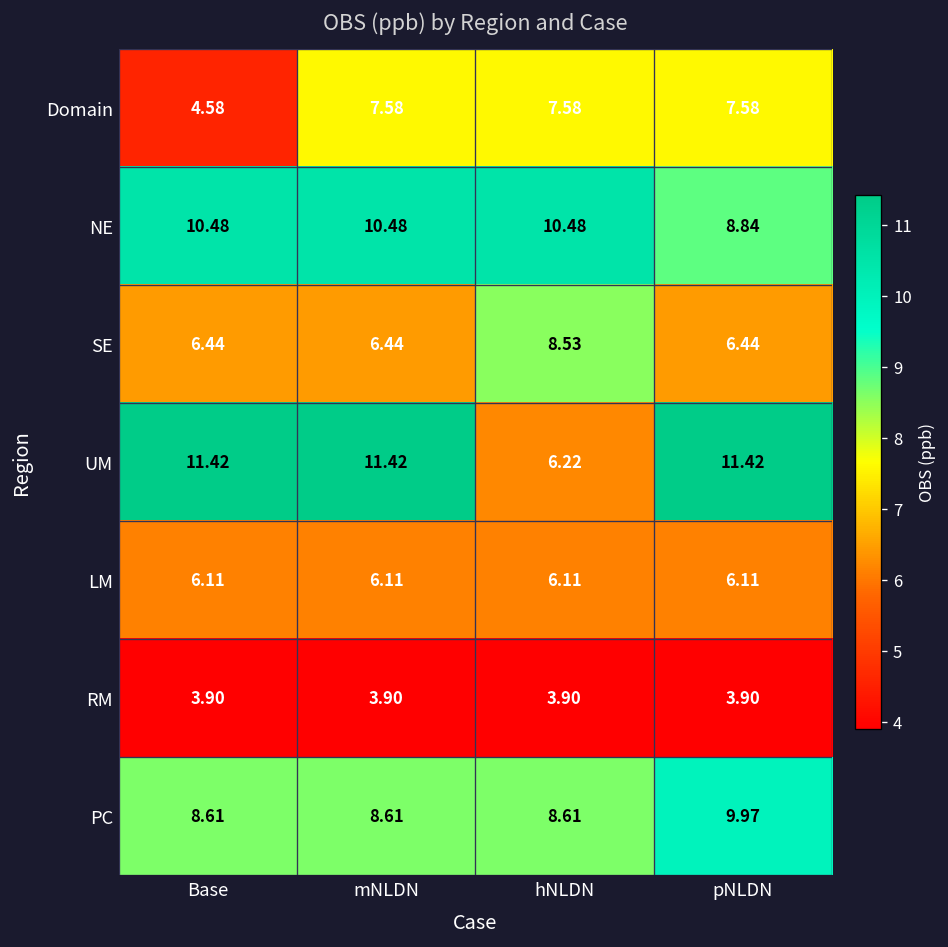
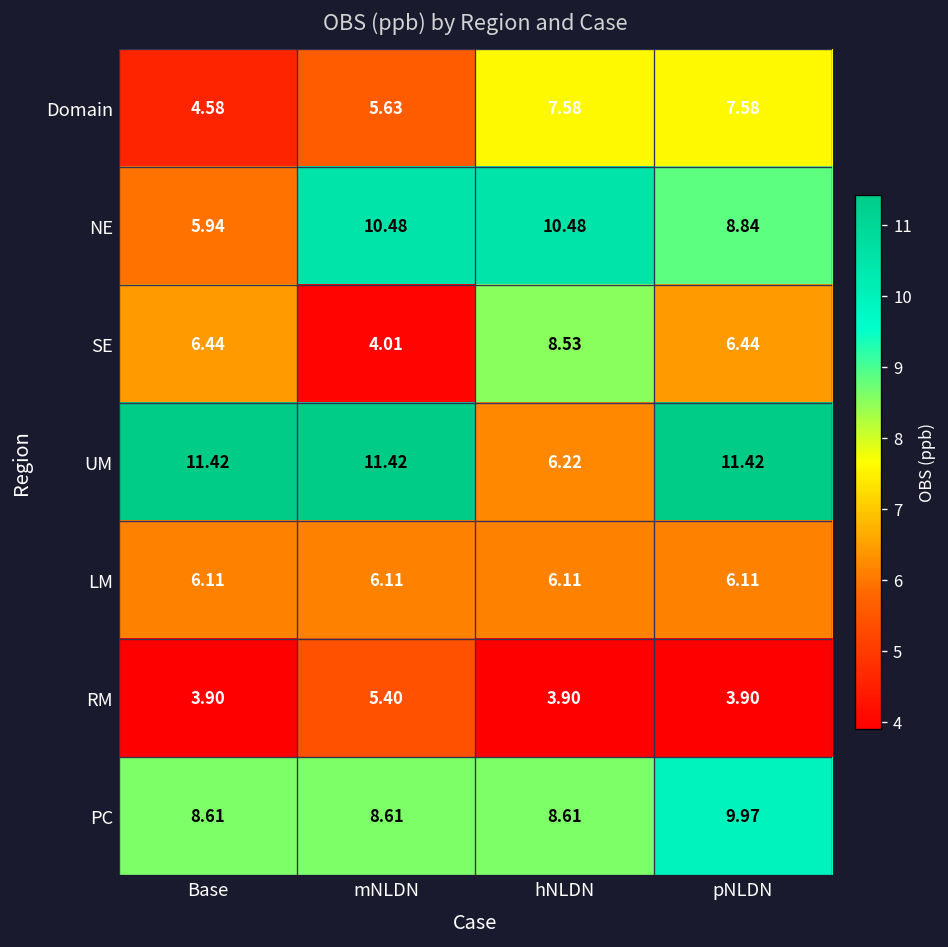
Domain, mNLDN: 7.58 -> 5.63
NE, Base: 10.48 -> 5.94
SE, mNLDN: 6.44 -> 4.01
RM, mNLDN: 3.90 -> 5.40
